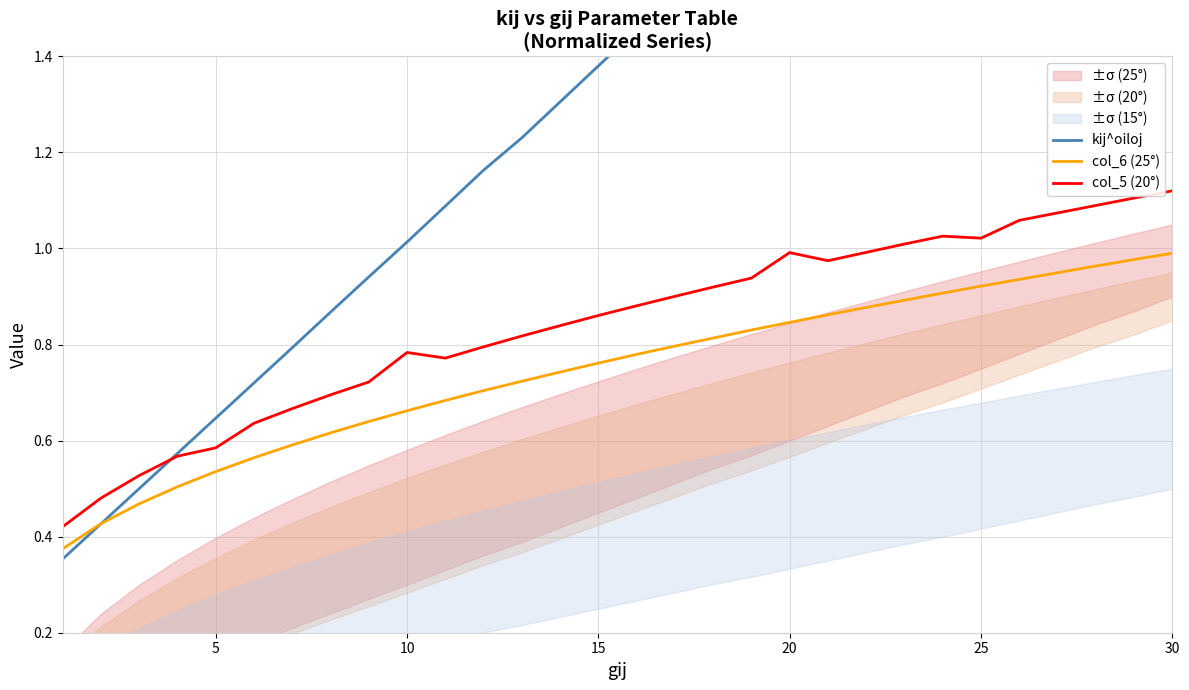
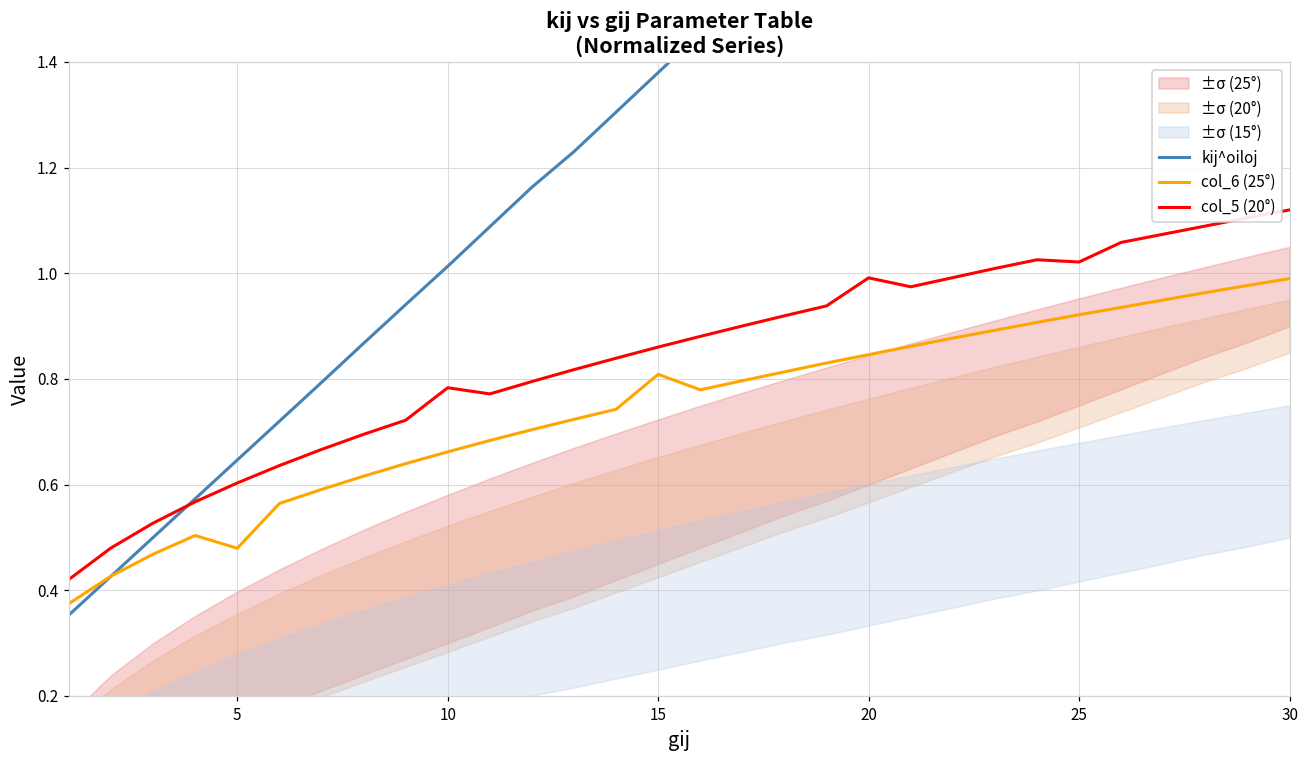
col_6 (25°), 5: 0.54 -> 0.48
col_5 (20°), 5: 0.58 -> 0.60
col_6 (25°), 15: 0.76 -> 0.81
